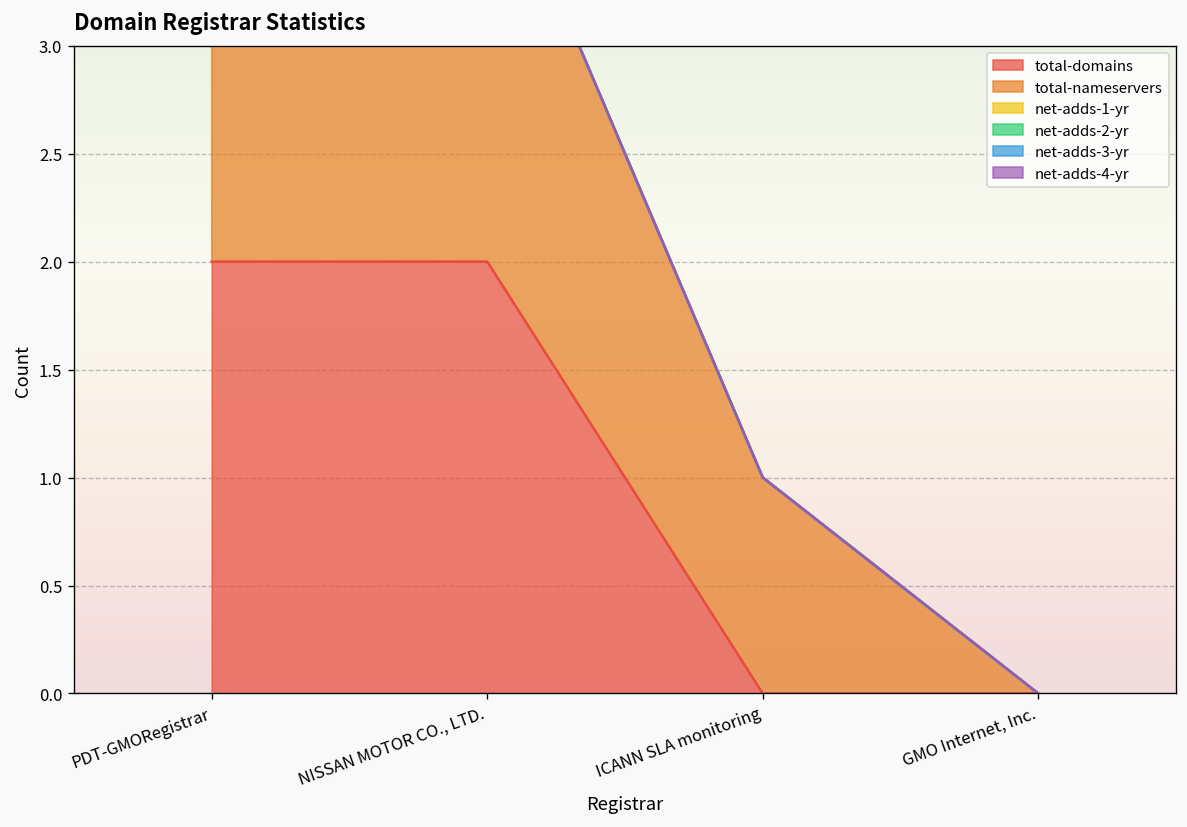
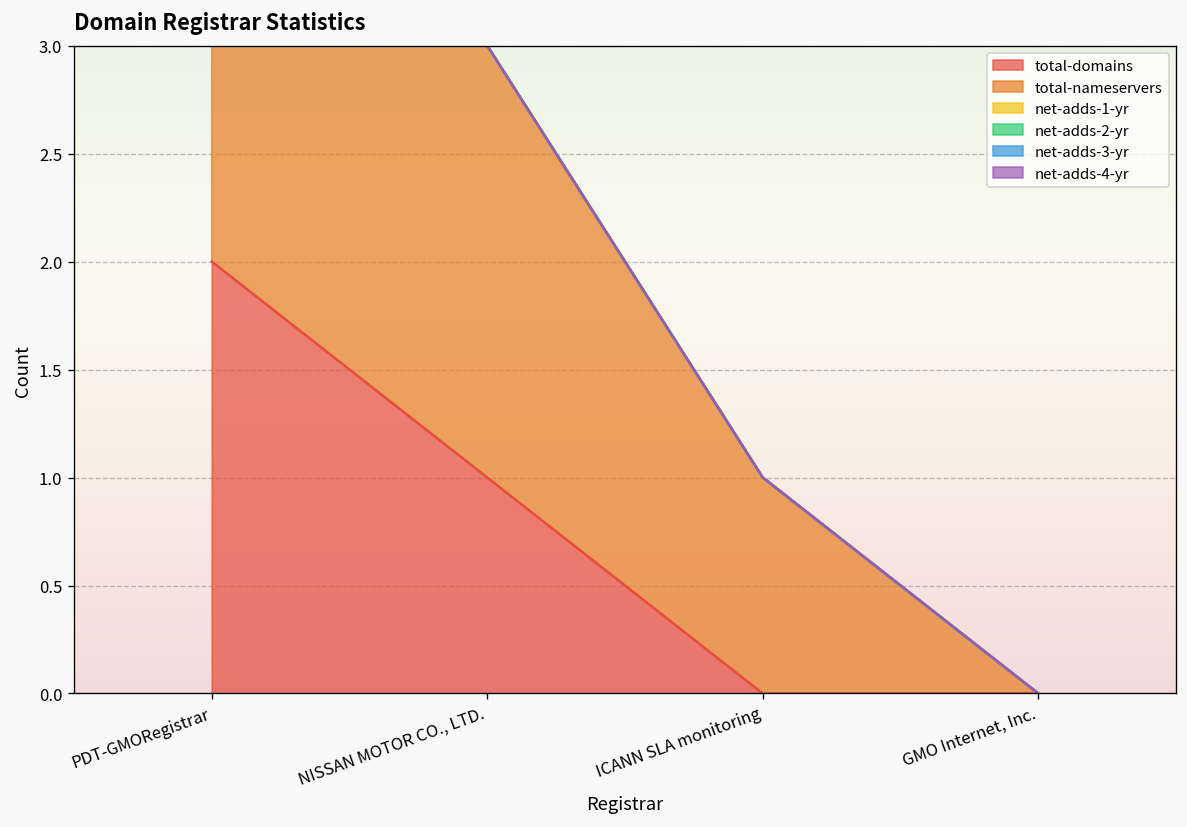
total-domains, NISSAN MOTOR CO., LTD.: 2 -> 1
